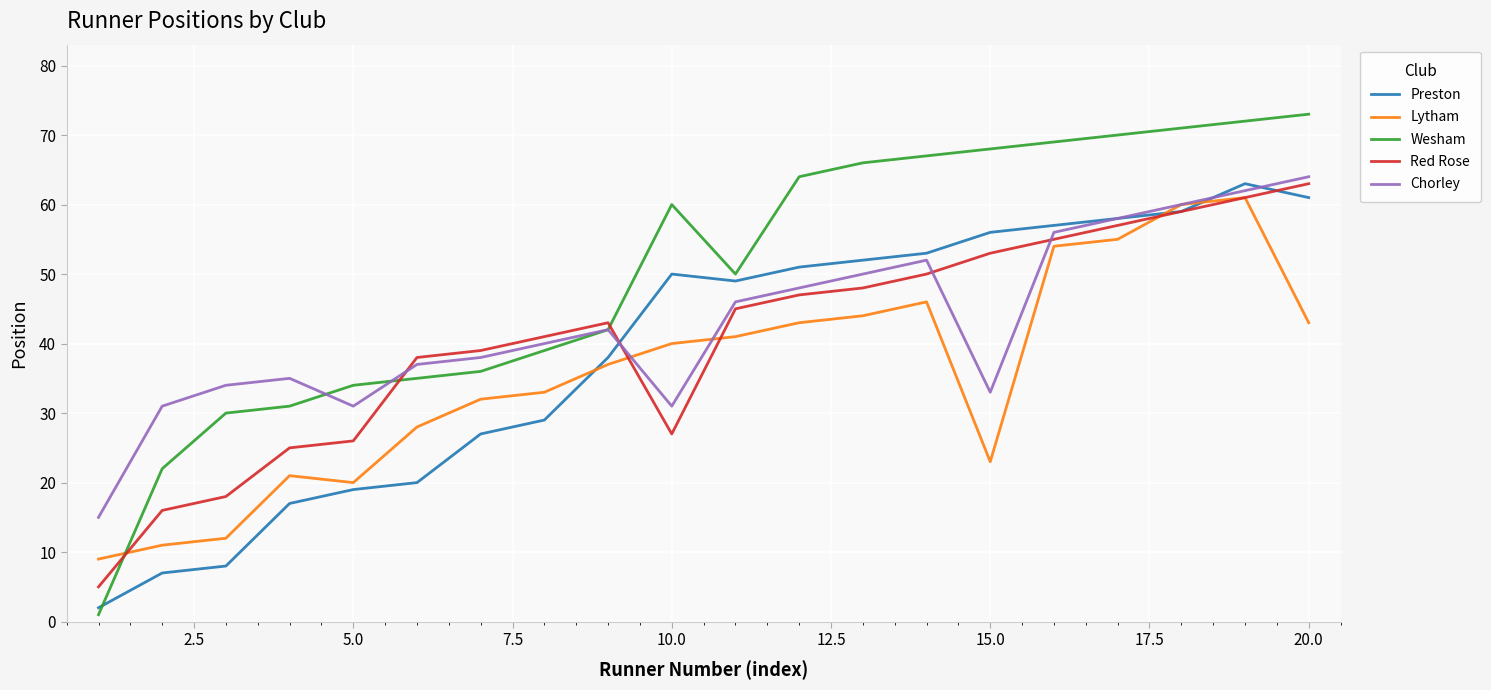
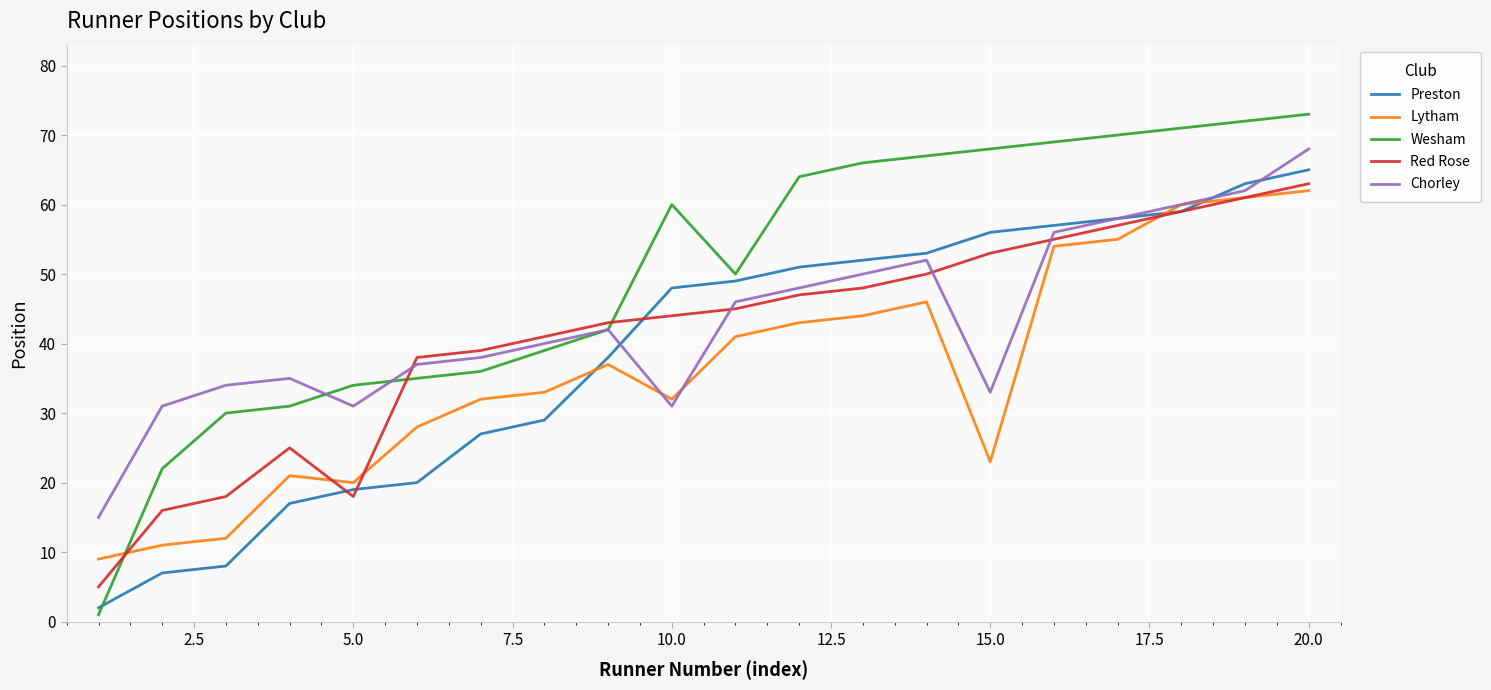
Red Rose, 5.0: 26 -> 18
Preston, 10.0: 50 -> 48
Lytham, 10.0: 40 -> 32
Red Rose, 10.0: 27 -> 44
Preston, 20.0: 61 -> 65
Lytham, 20.0: 43 -> 62
Chorley, 20.0: 64 -> 68
